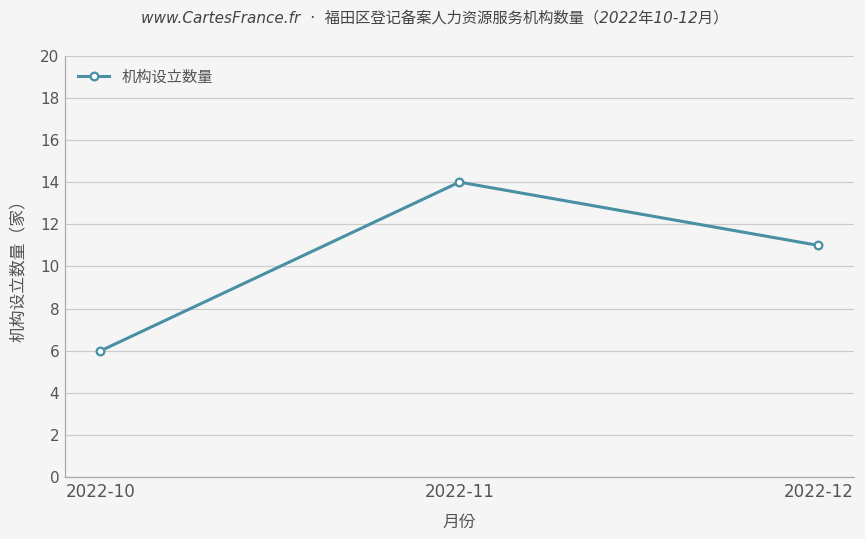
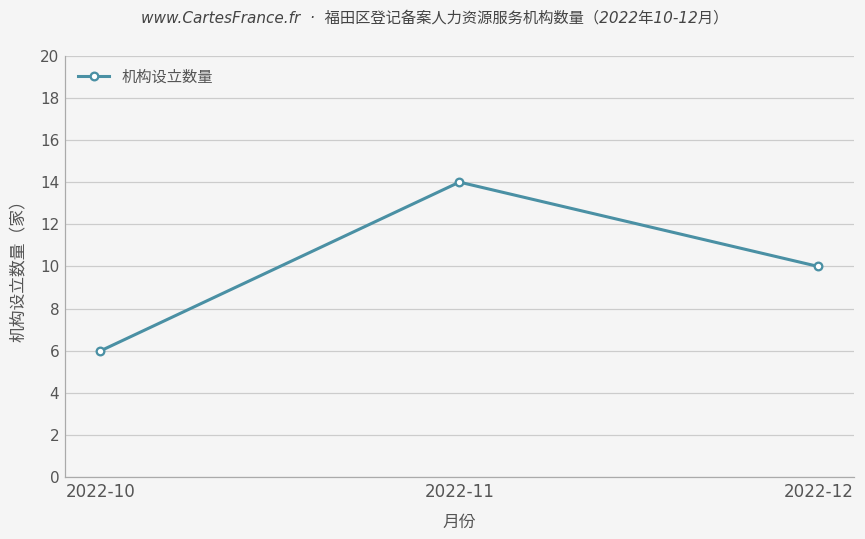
2022-12: 11 -> 10
